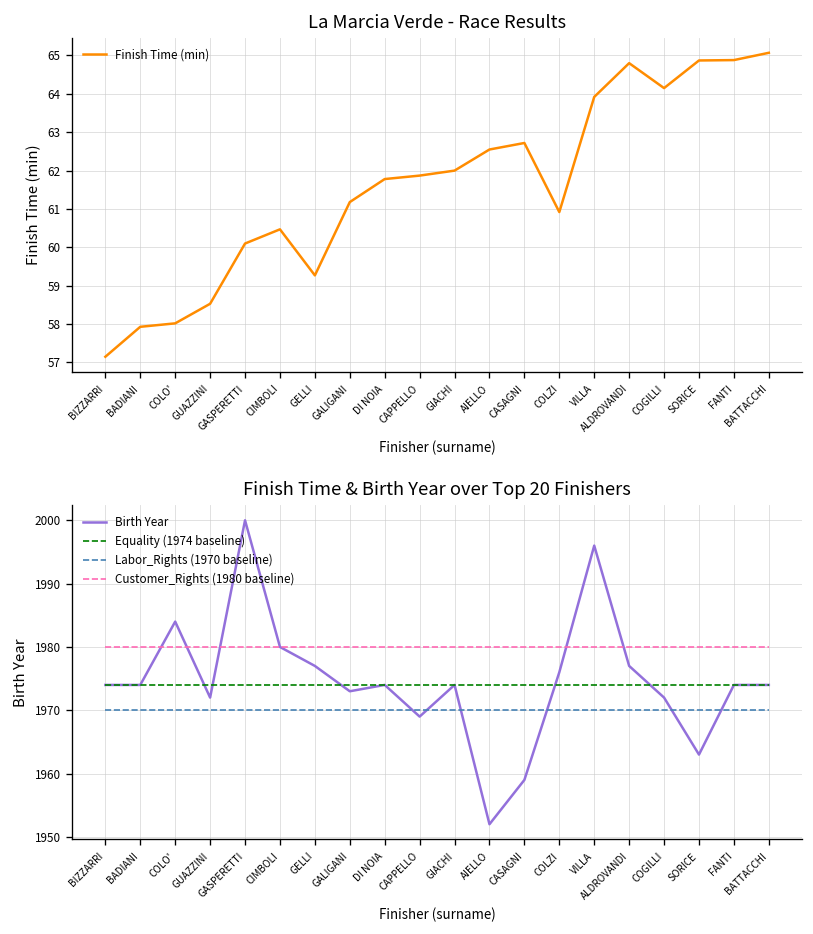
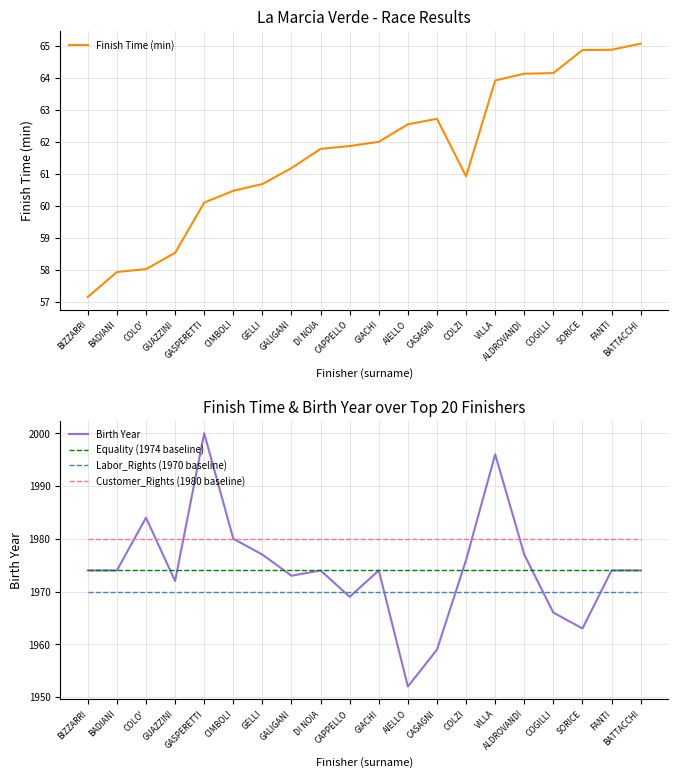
La Marcia Verde - Race Results, GELLI: 59.3 -> 60.7
La Marcia Verde - Race Results, ALDROVANDI: 64.8 -> 64.1
Finish Time & Birth Year over Top 20 Finishers, Birth Year, COGILLI: 1972 -> 1966
